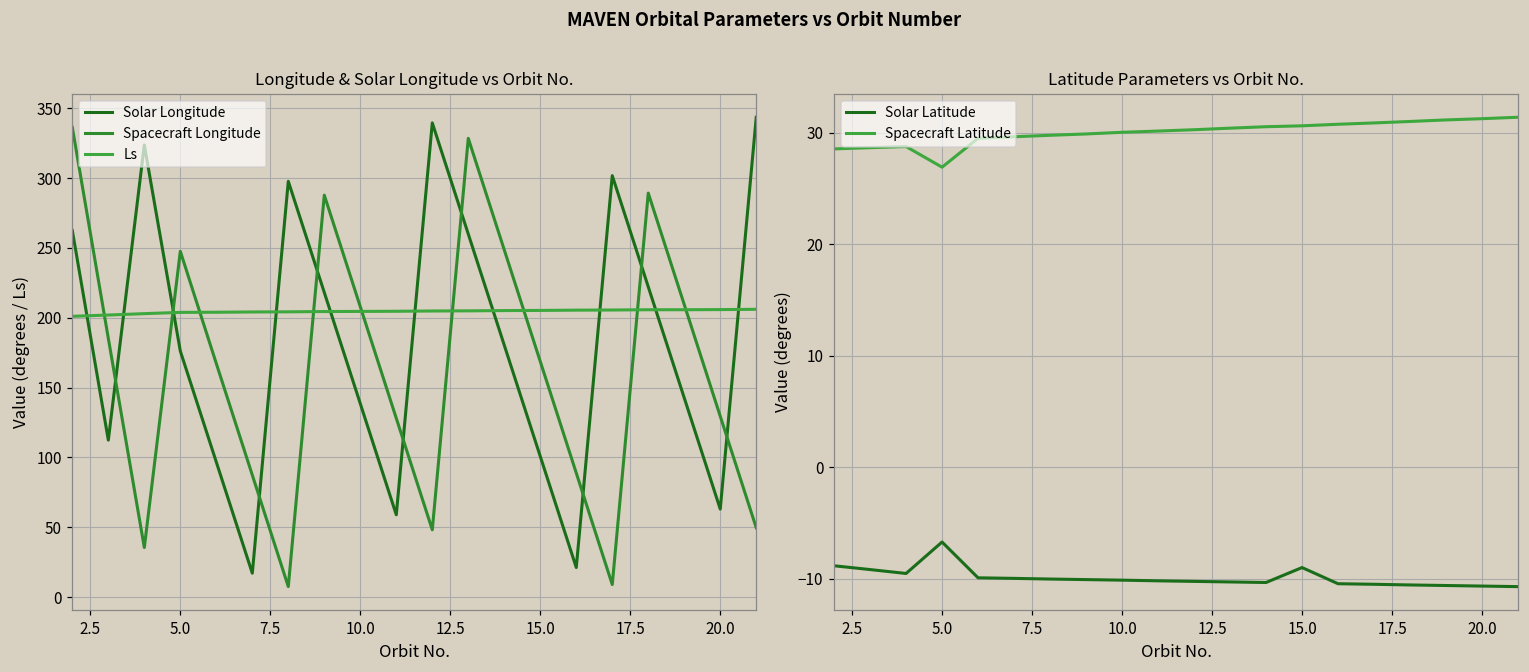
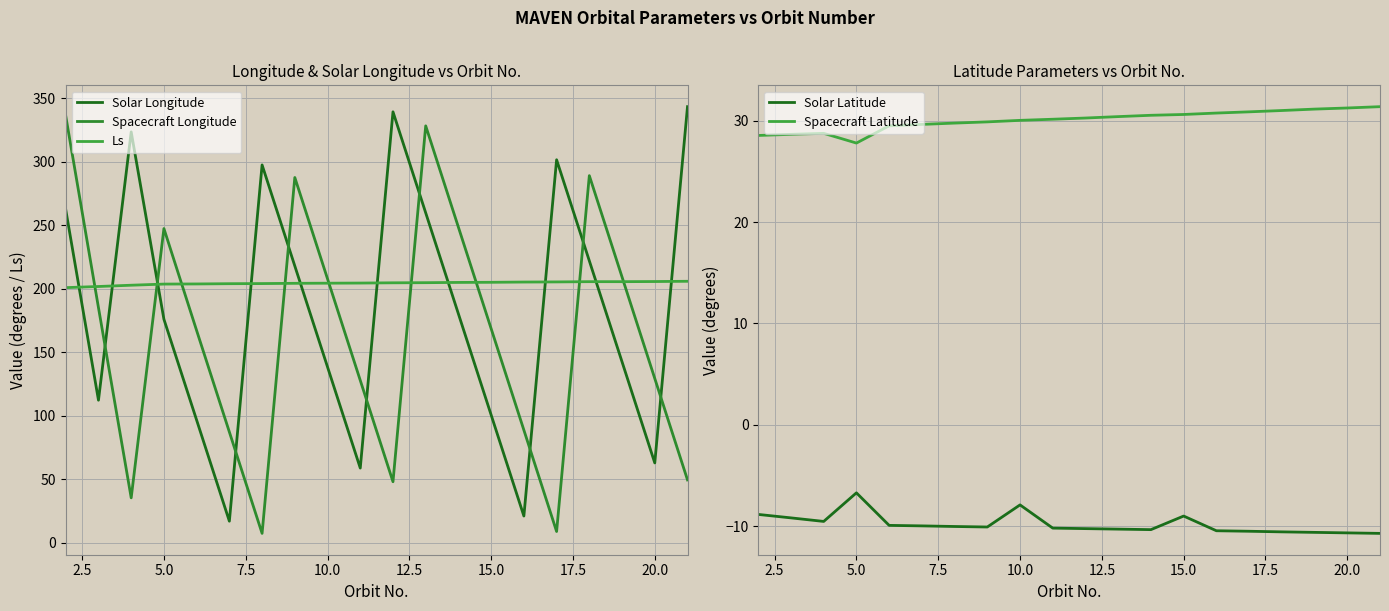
Latitude Parameters vs Orbit No., Spacecraft Latitude, 5.0: 26.9 -> 27.8
Latitude Parameters vs Orbit No., Solar Latitude, 10.0: -10.1 -> -7.9
